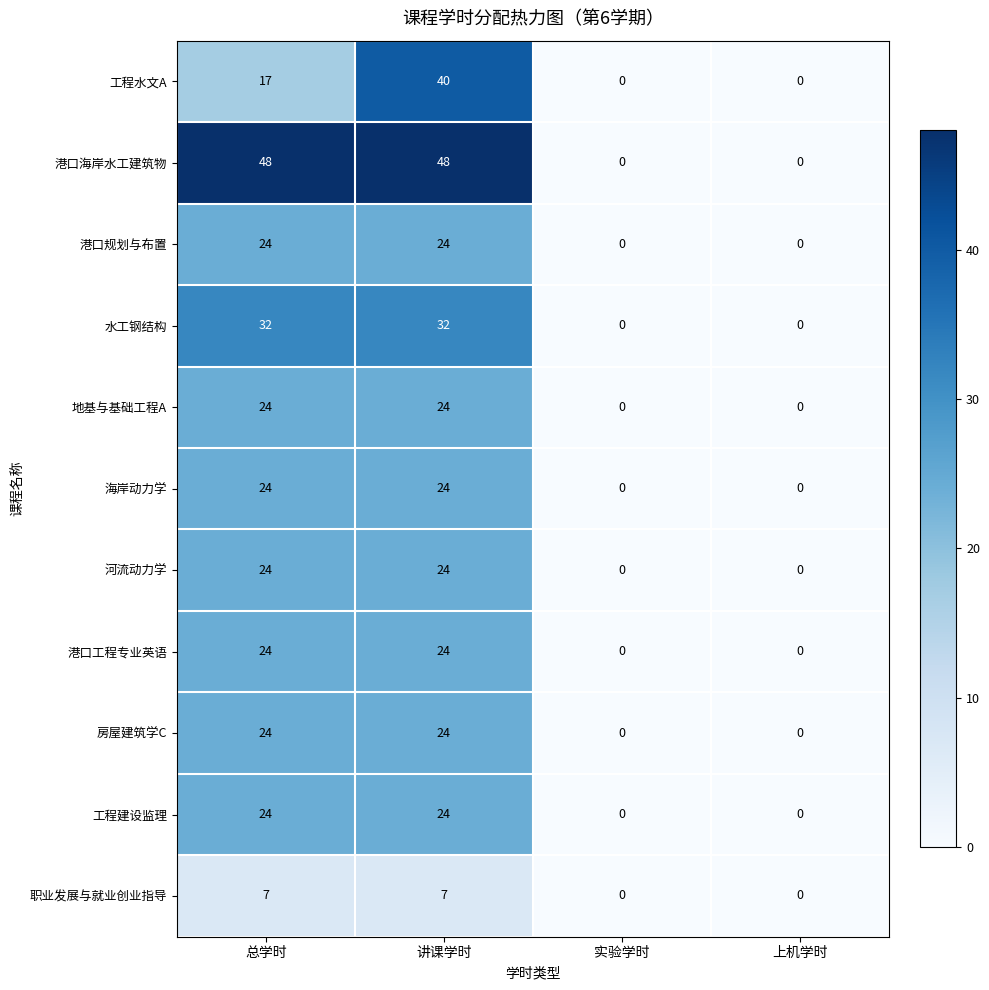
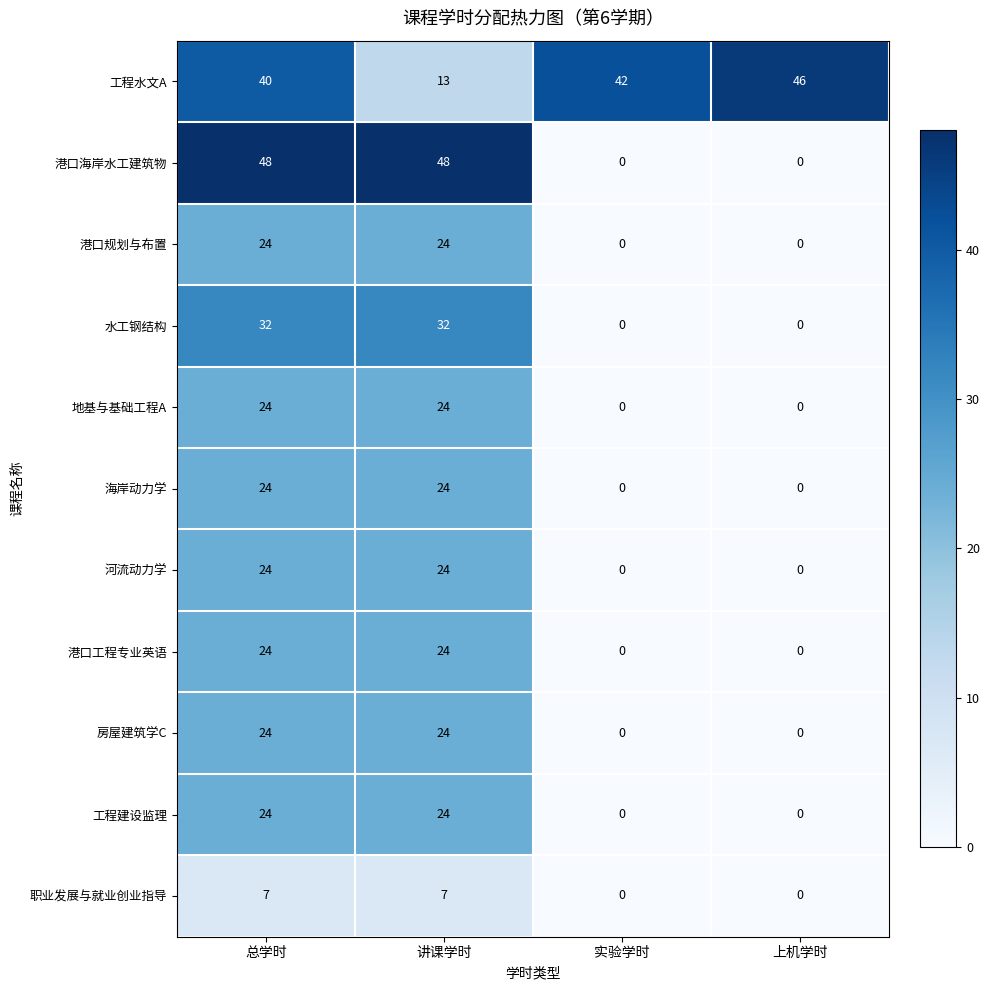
工程水文A, 总学时: 17 -> 40
工程水文A, 讲课学时: 40 -> 13
工程水文A, 实验学时: 0 -> 42
工程水文A, 上机学时: 0 -> 46
